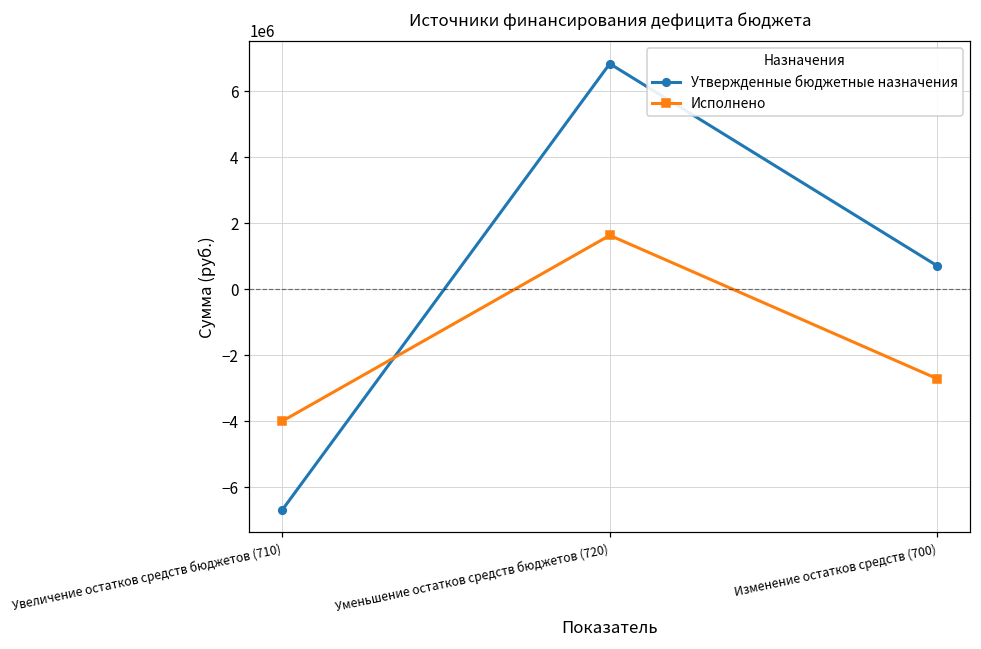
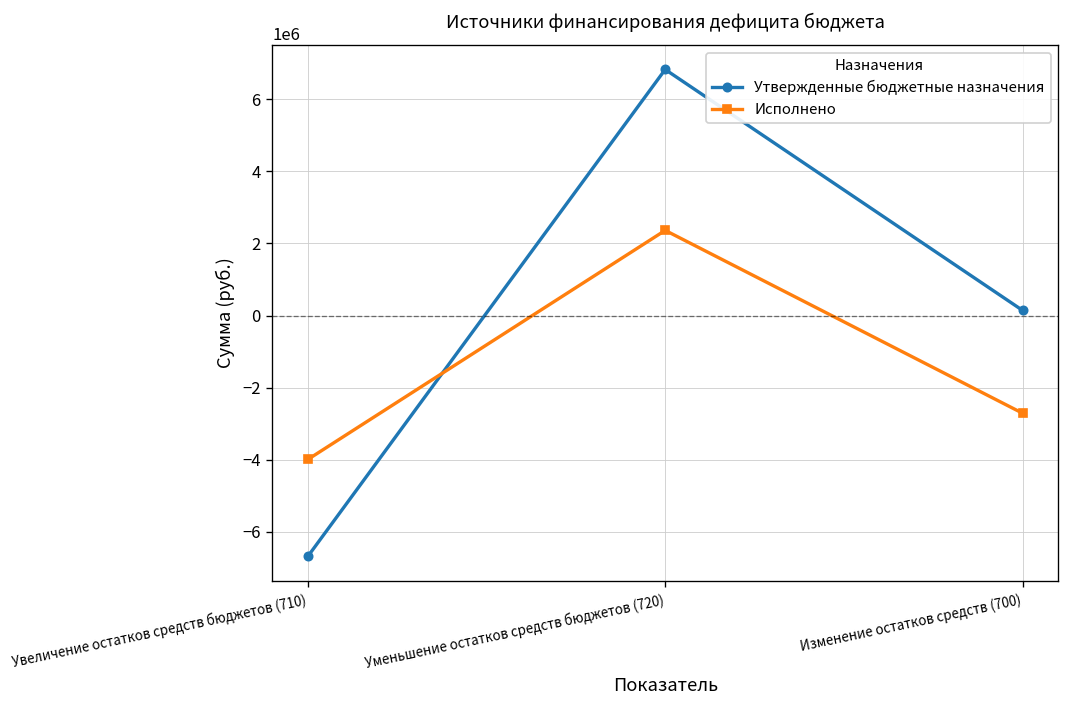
Исполнено, Уменьшение остатков средств бюджетов (720): 1600000 -> 2400000
Утвержденные бюджетные назначения, Изменение остатков средств (700): 700000 -> 100000
